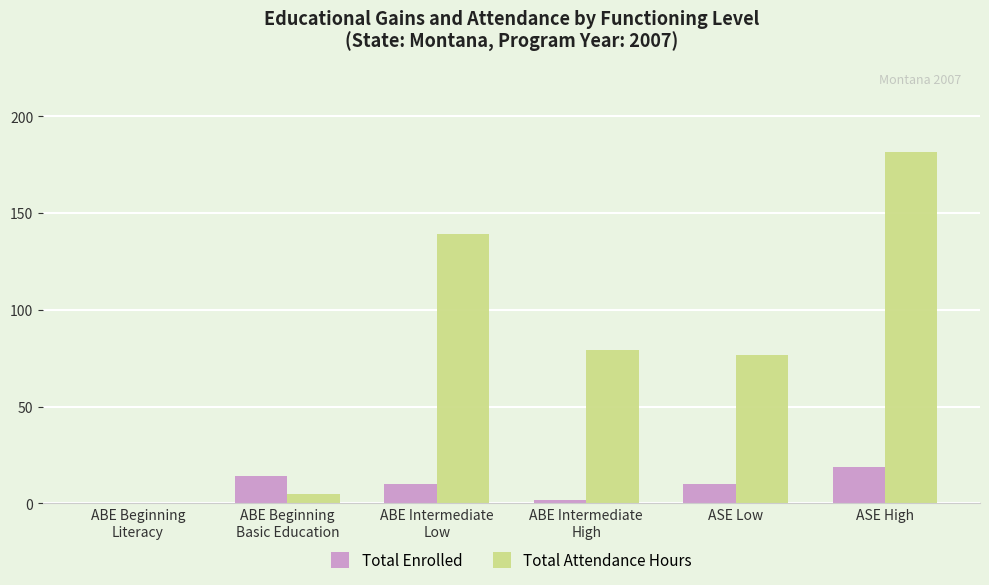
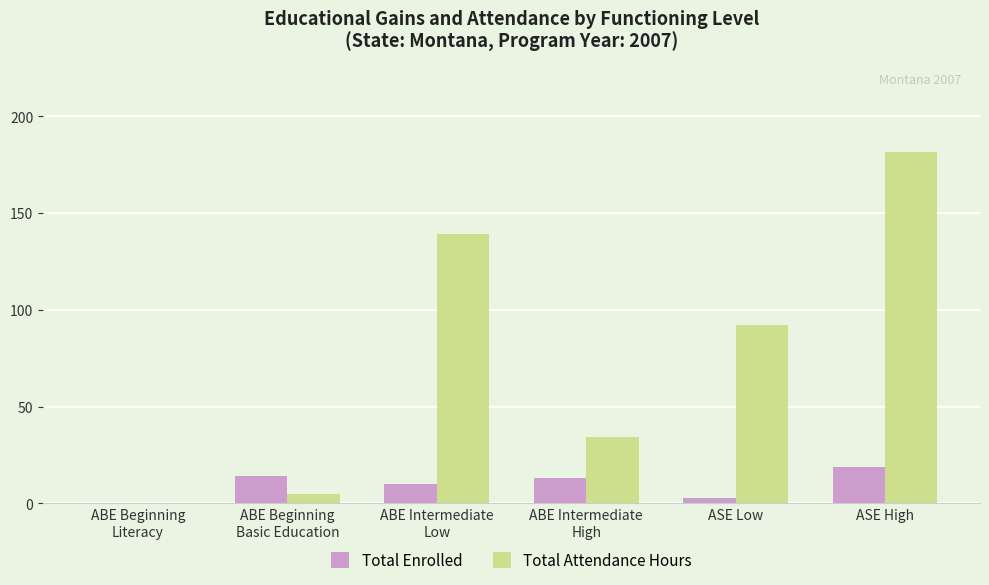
Total Enrolled, ABE Intermediate High: 2 -> 13
Total Attendance Hours, ABE Intermediate High: 79 -> 34
Total Enrolled, ASE Low: 10 -> 3
Total Attendance Hours, ASE Low: 77 -> 92
